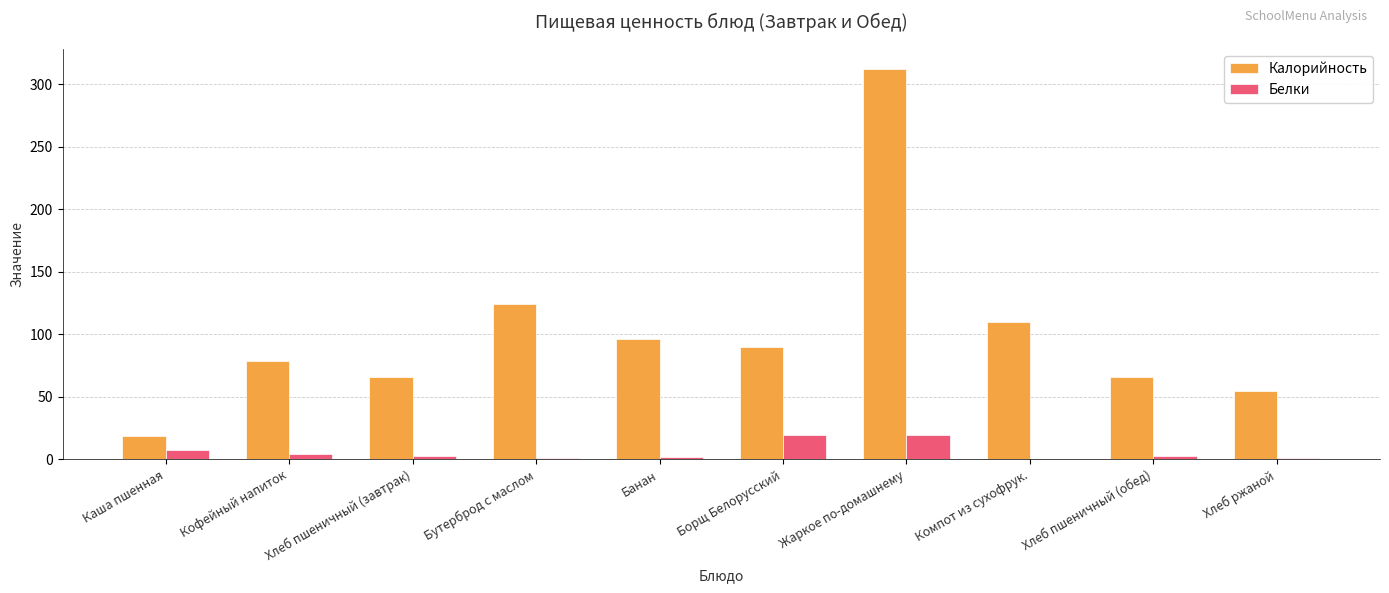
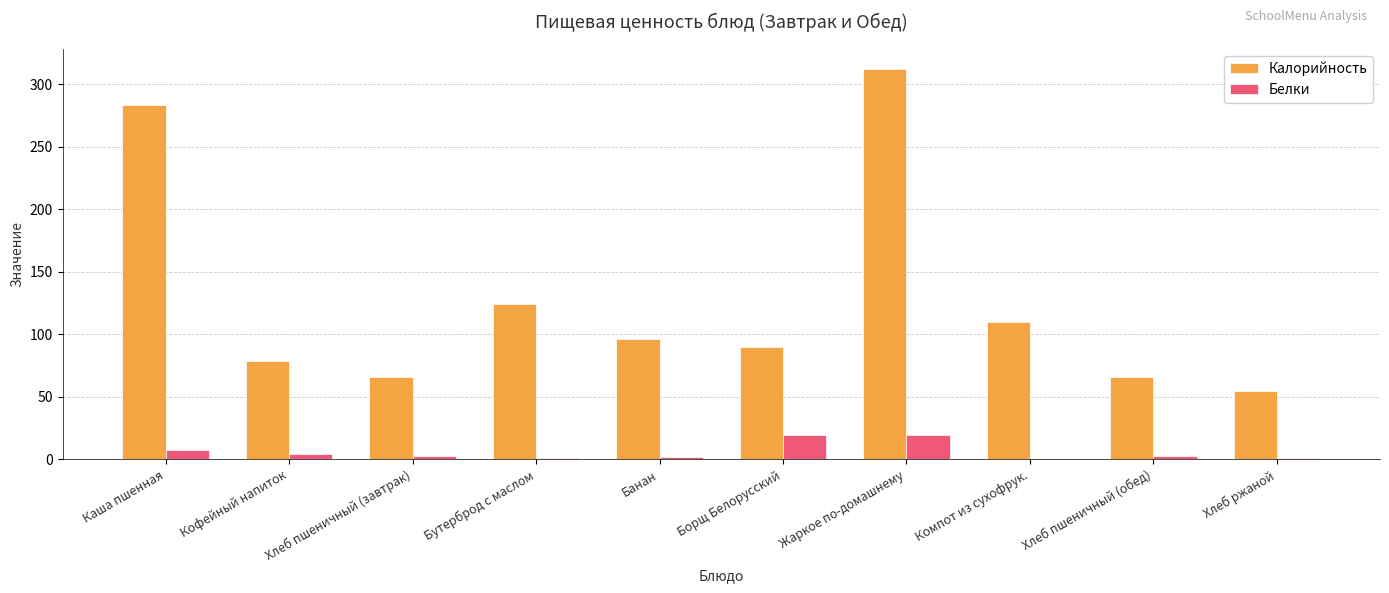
Калорийность, Каша пшенная: 18 -> 284
